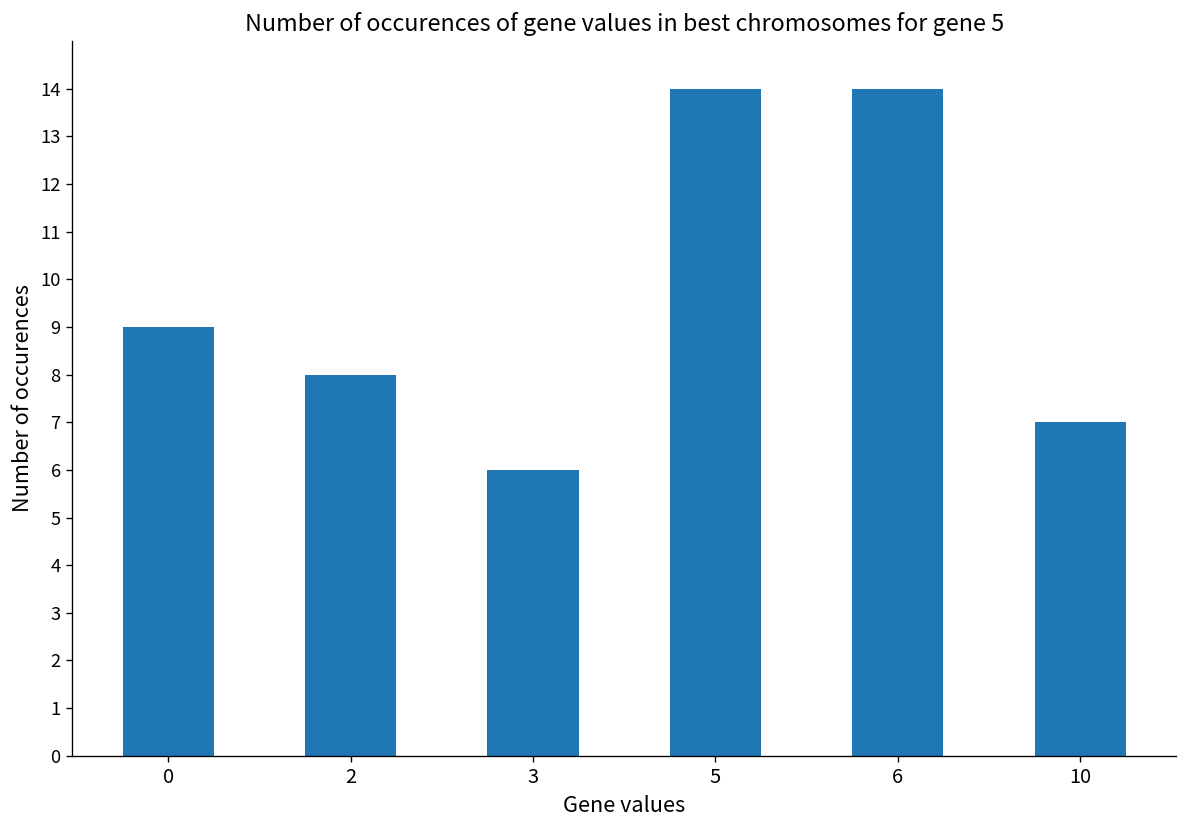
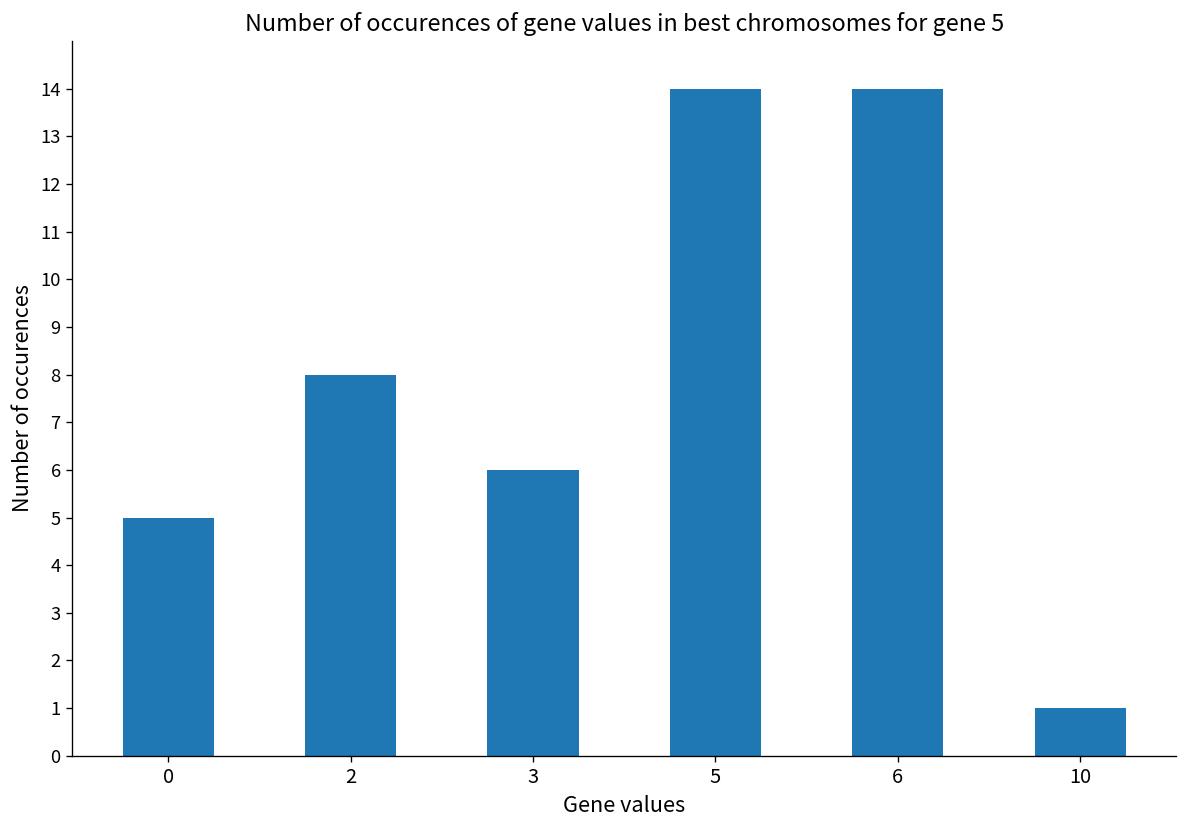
0: 9 -> 5
10: 7 -> 1
